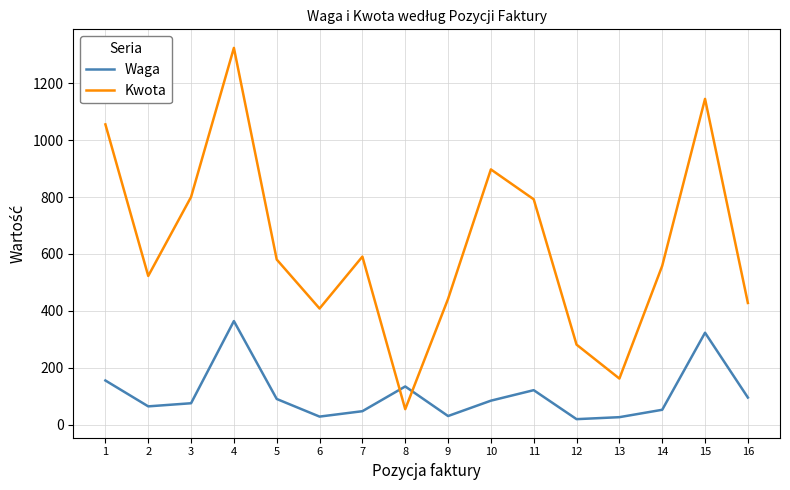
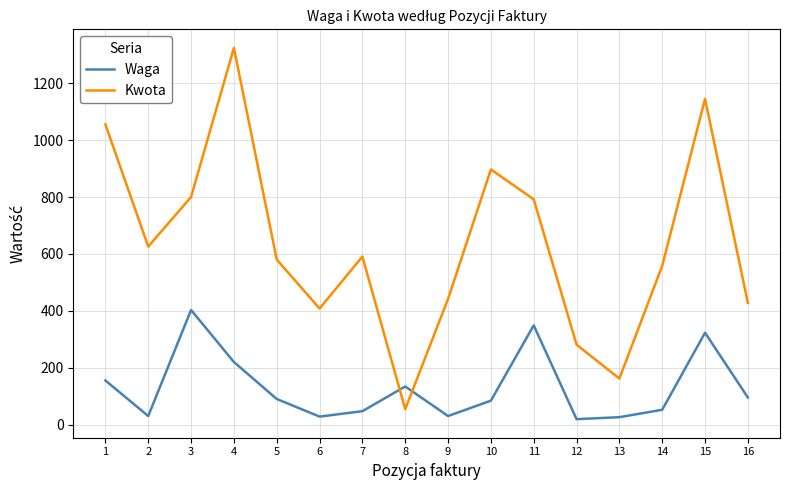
Waga, 2: 60 -> 30
Kwota, 2: 520 -> 630
Waga, 3: 80 -> 400
Waga, 4: 360 -> 220
Waga, 11: 120 -> 350
